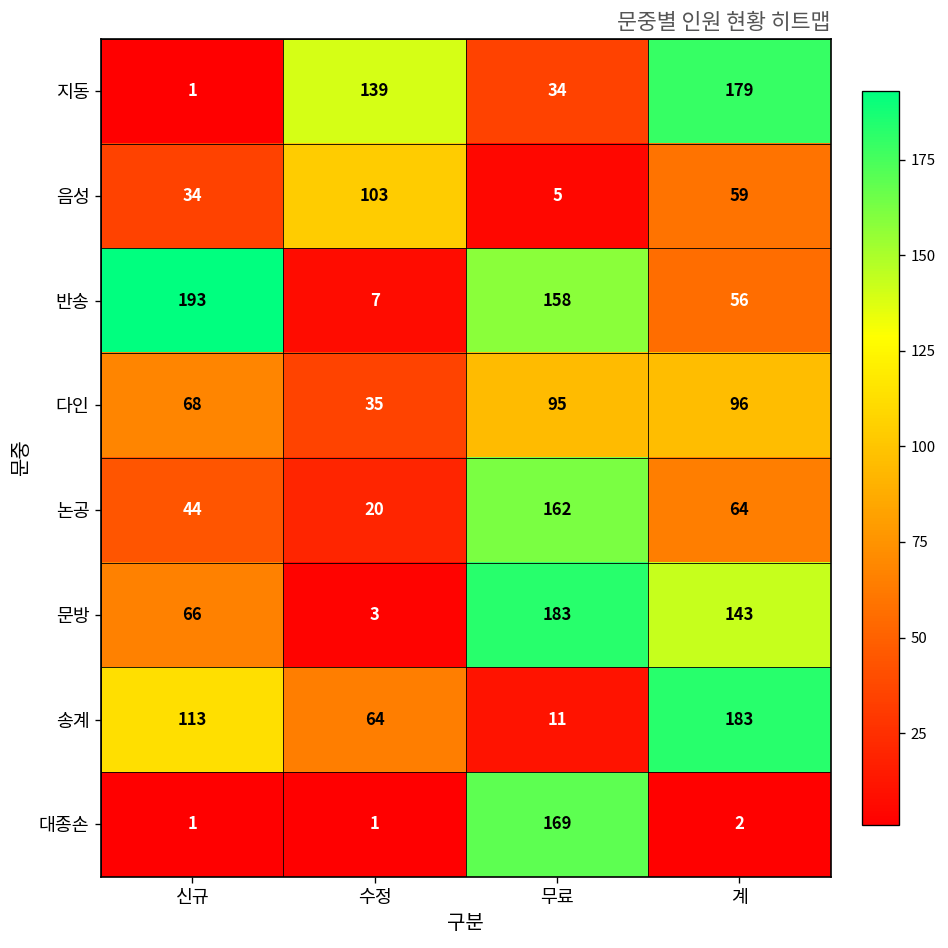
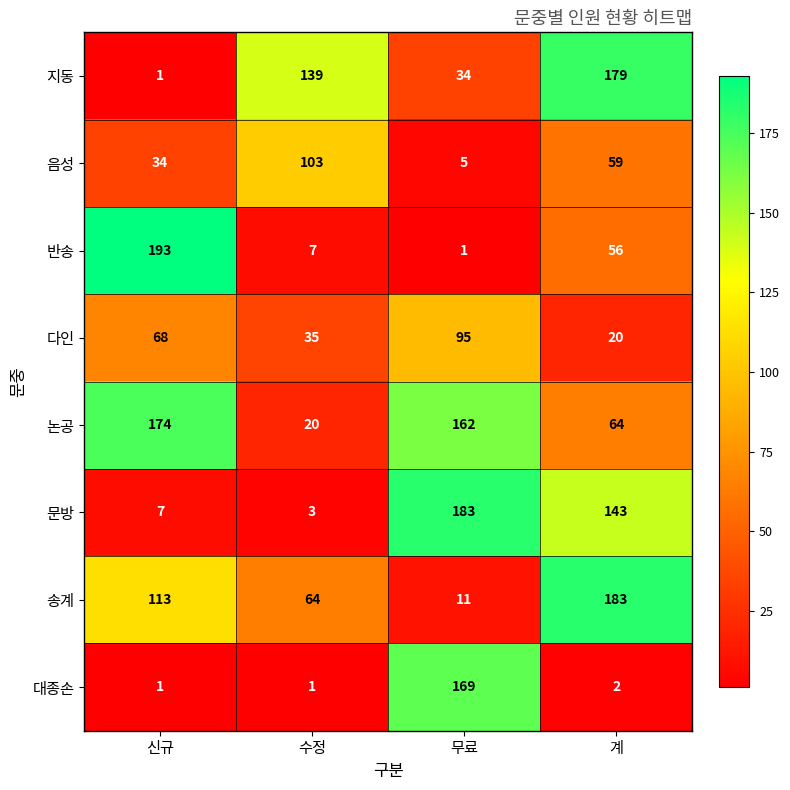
반송, 무료: 158 -> 1
다인, 계: 96 -> 20
논공, 신규: 44 -> 174
문방, 신규: 66 -> 7
